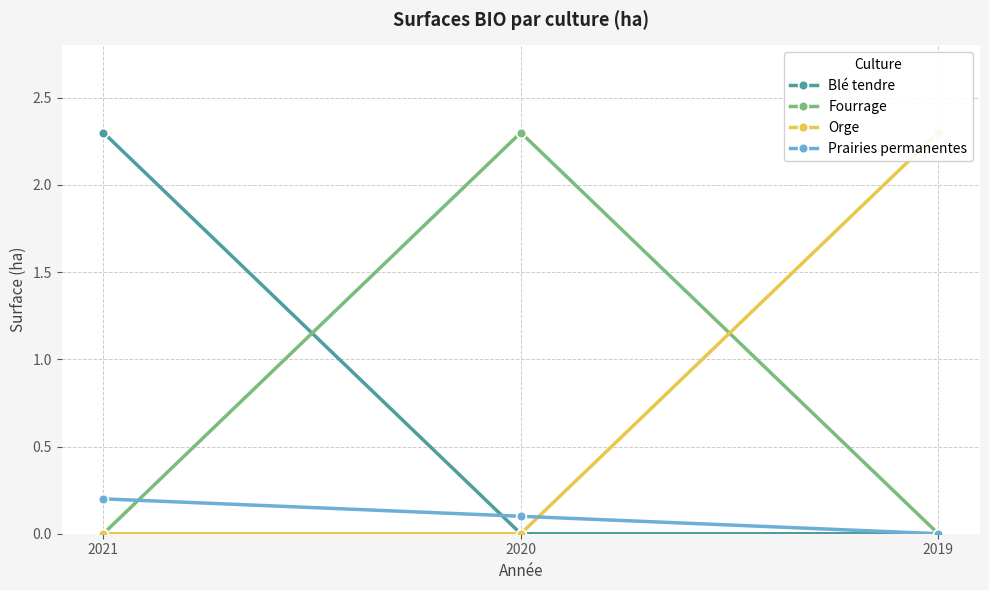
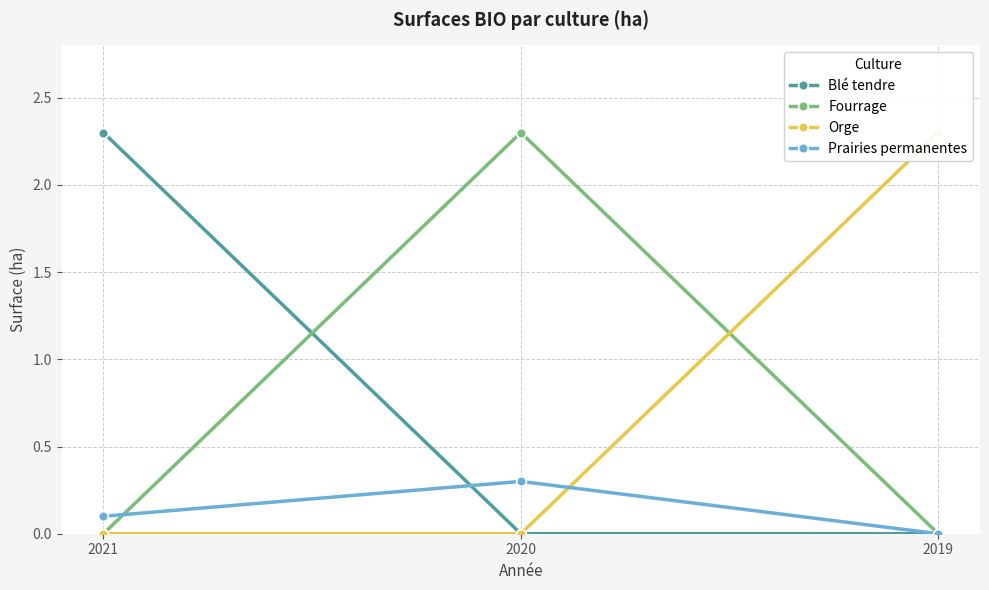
Prairies permanentes, 2021: 0.2 -> 0.1
Prairies permanentes, 2020: 0.1 -> 0.3
